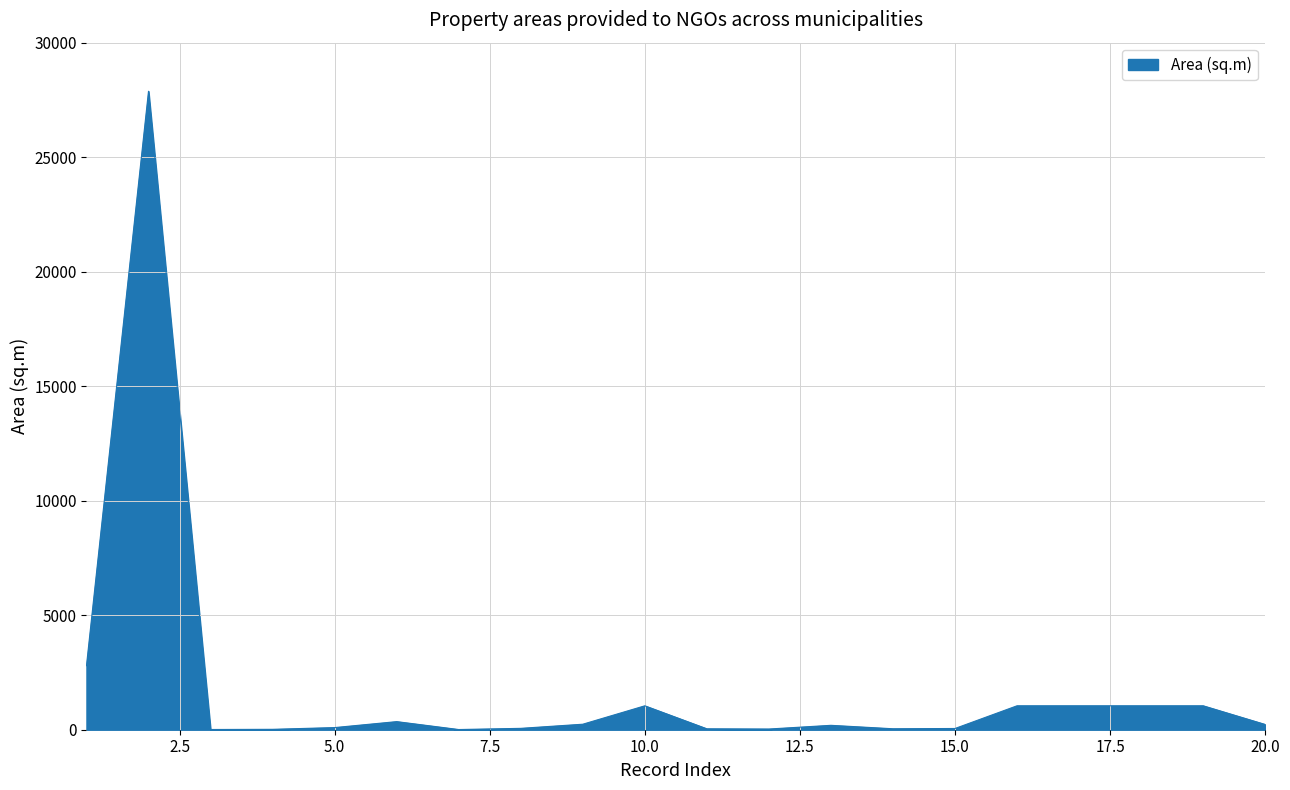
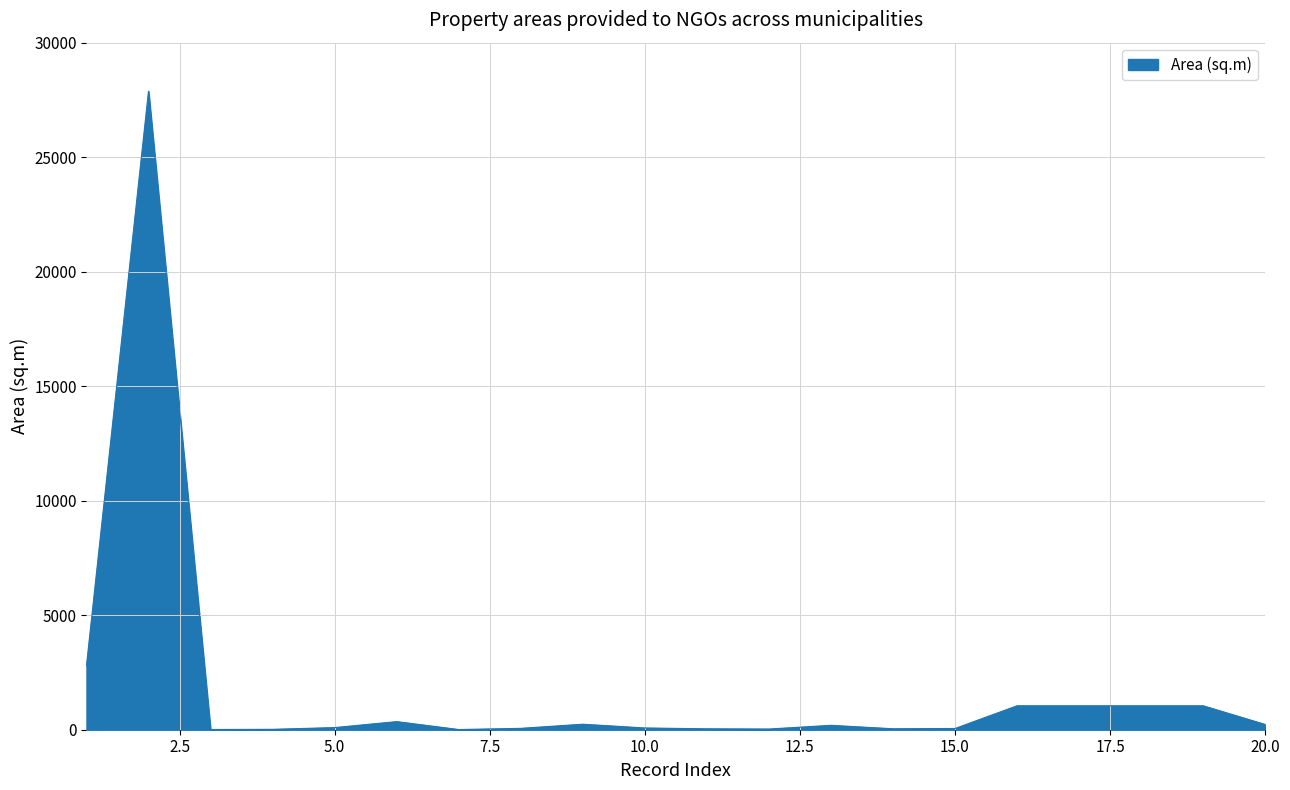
10.0: 1000 -> 100
